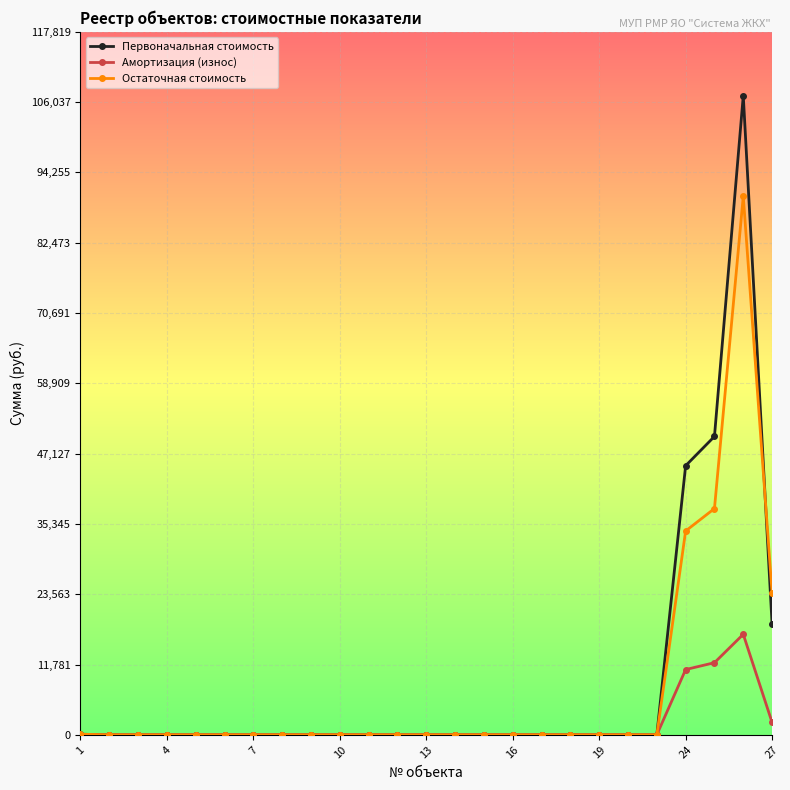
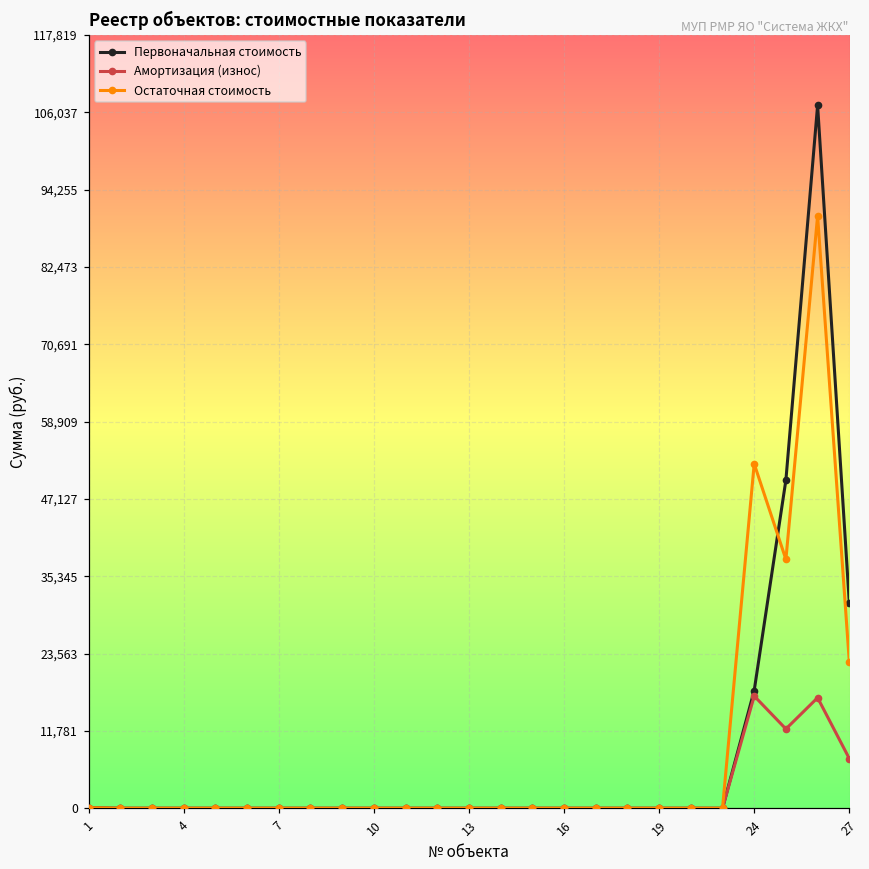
Первоначальная стоимость, 24: 45,000 -> 18,000
Амортизация (износ), 24: 11,000 -> 17,000
Остаточная стоимость, 24: 34,000 -> 52,000
Первоначальная стоимость, 27: 19,000 -> 31,000
Амортизация (износ), 27: 2,000 -> 8,000
Остаточная стоимость, 27: 24,000 -> 22,000
